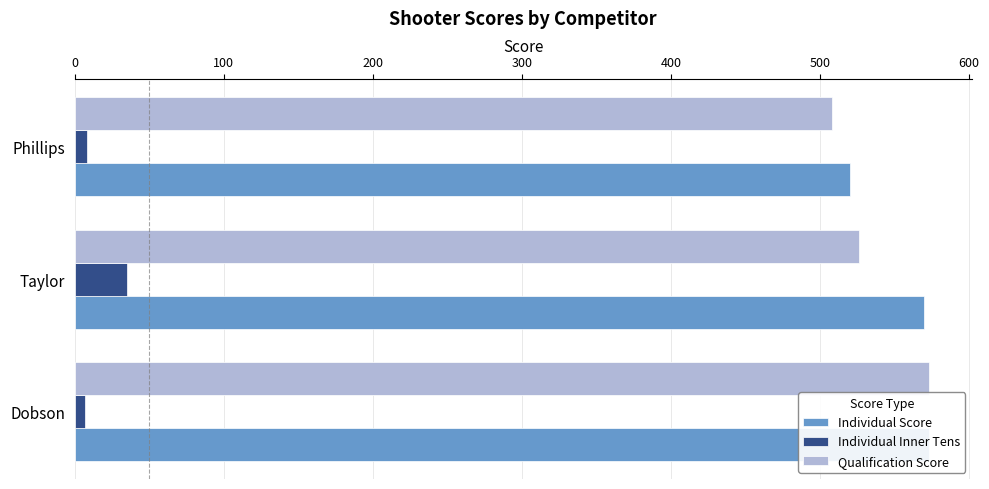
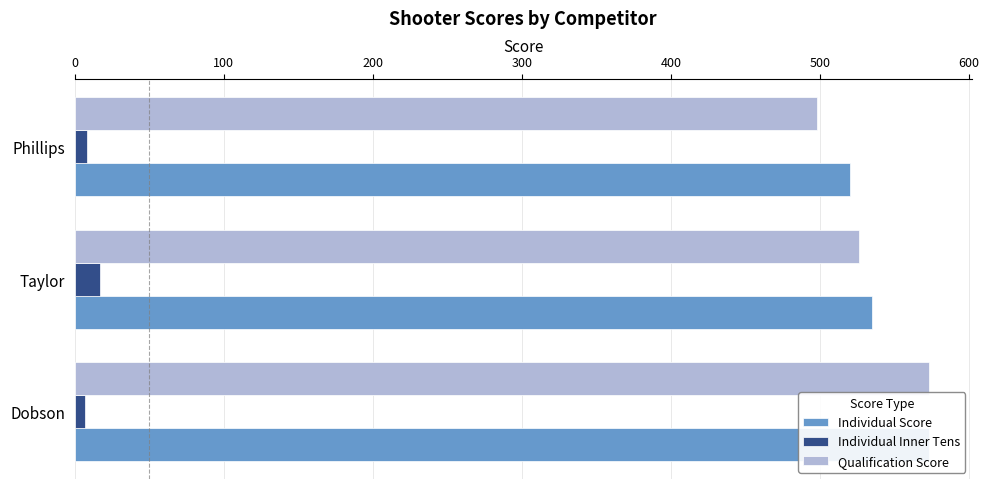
Qualification Score, Phillips: 508 -> 498
Individual Inner Tens, Taylor: 35 -> 17
Individual Score, Taylor: 570 -> 535
